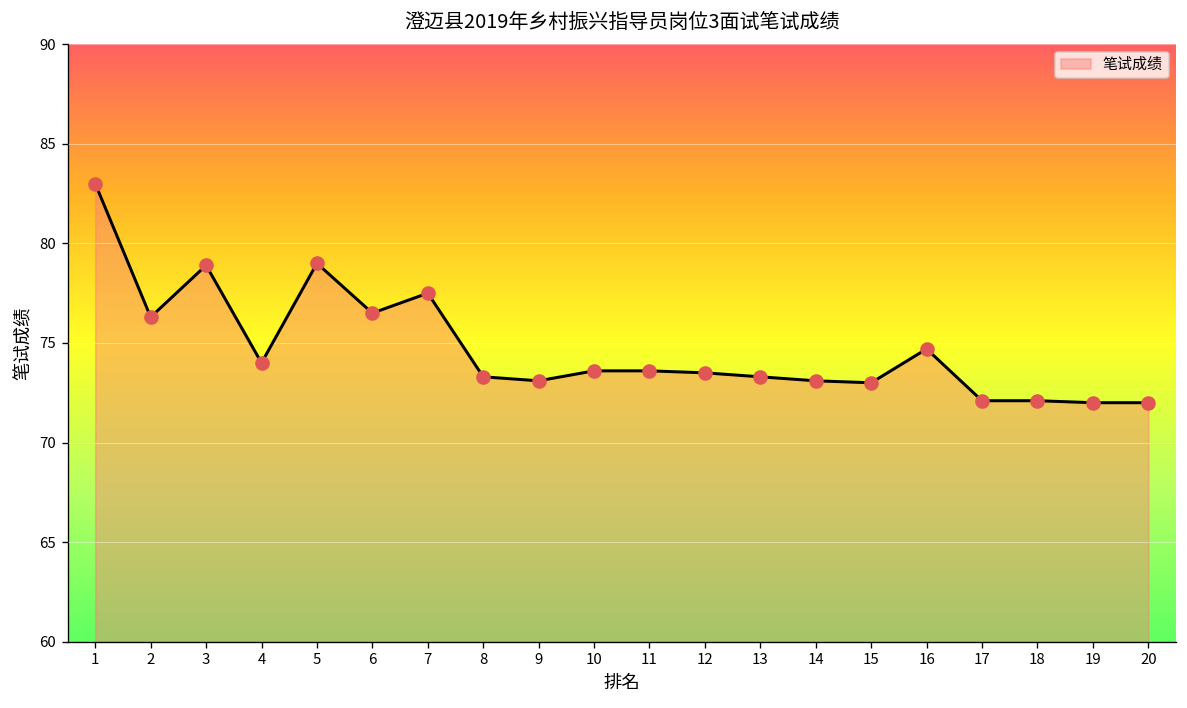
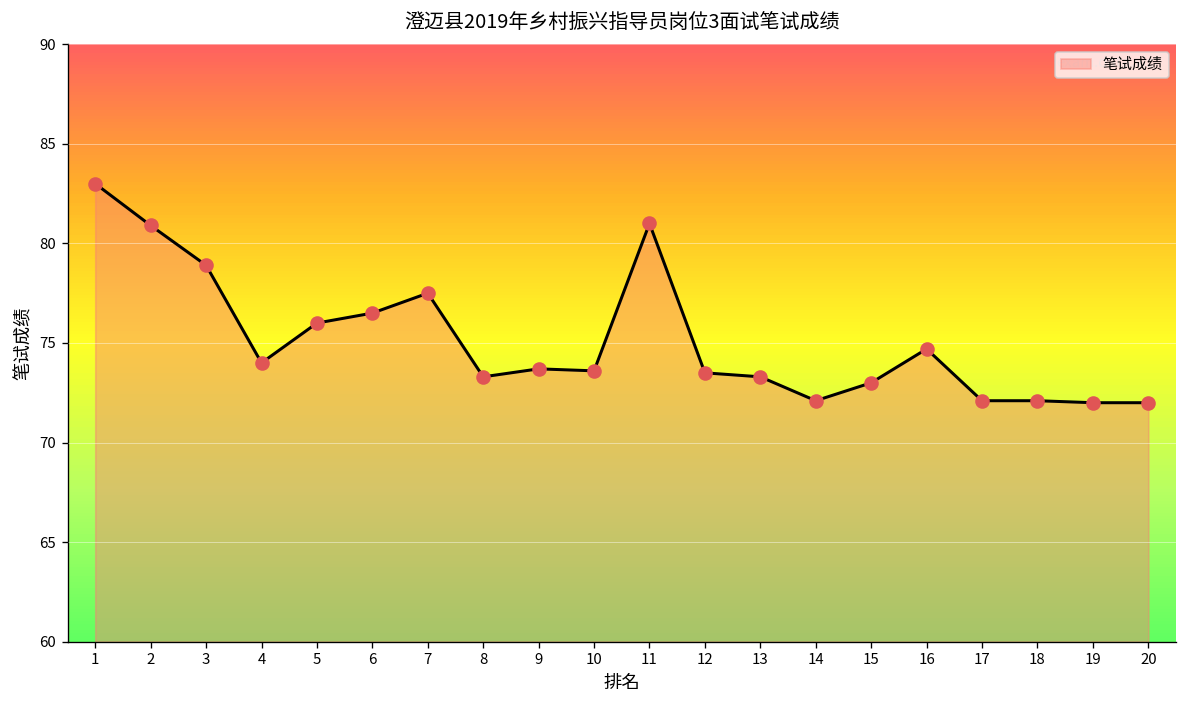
2: 76.3 -> 80.9
5: 79 -> 76
9: 73.1 -> 73.7
11: 73.6 -> 81.0
14: 73.1 -> 72.1
